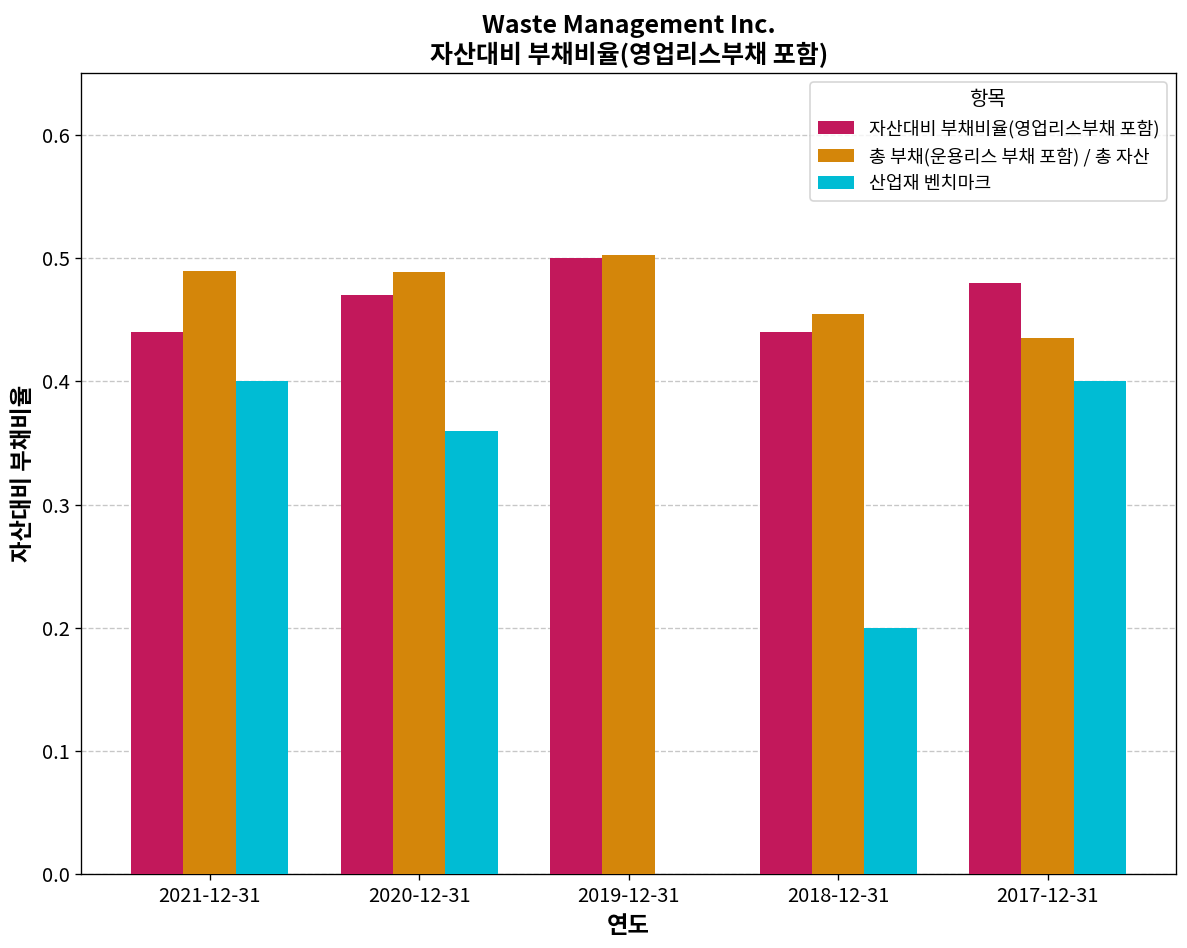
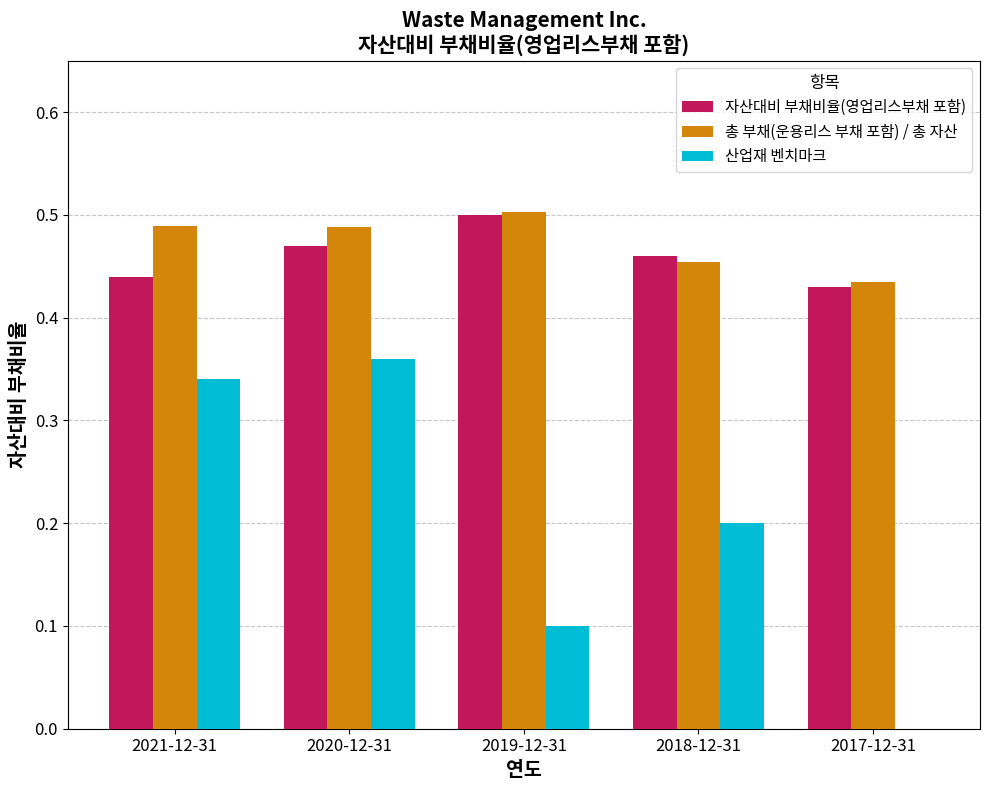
산업재 벤치마크, 2021-12-31: 0.40 -> 0.34
산업재 벤치마크, 2019-12-31: 0.0 -> 0.1
자산대비 부채비율(영업리스부채 포함), 2018-12-31: 0.44 -> 0.46
자산대비 부채비율(영업리스부채 포함), 2017-12-31: 0.48 -> 0.43
산업재 벤치마크, 2017-12-31: 0.4 -> 0.0
